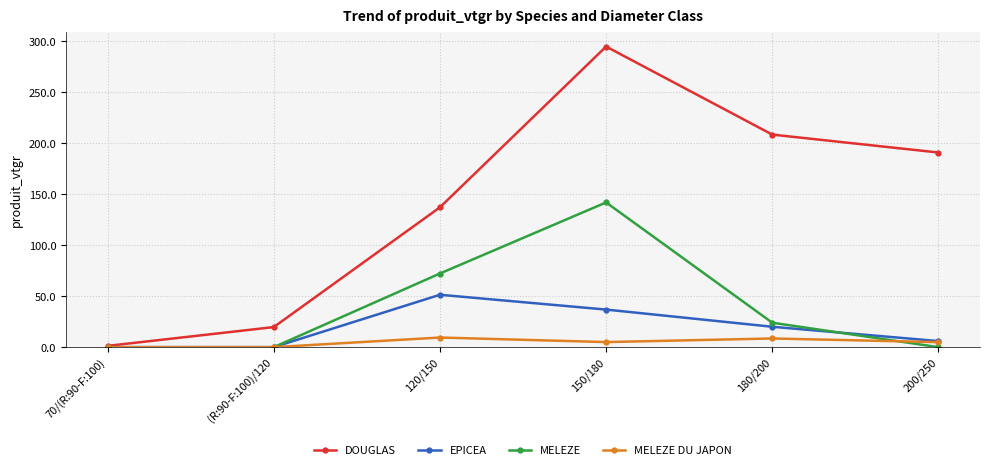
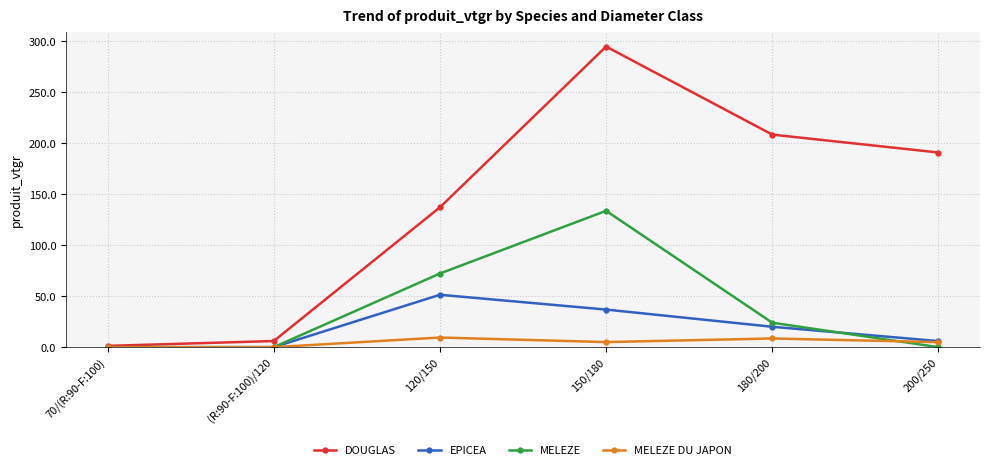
DOUGLAS, (R:90-F:100)/120: 20 -> 6
MELEZE, 150/180: 142 -> 134
